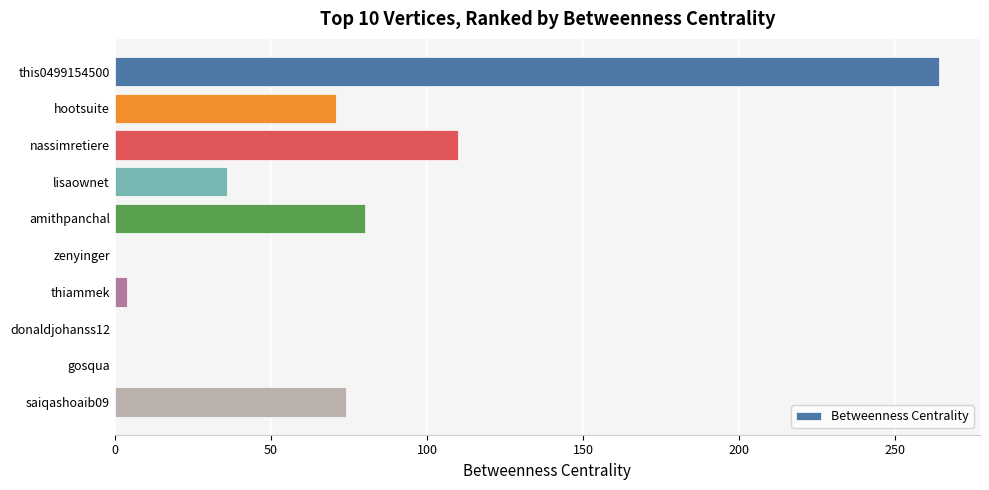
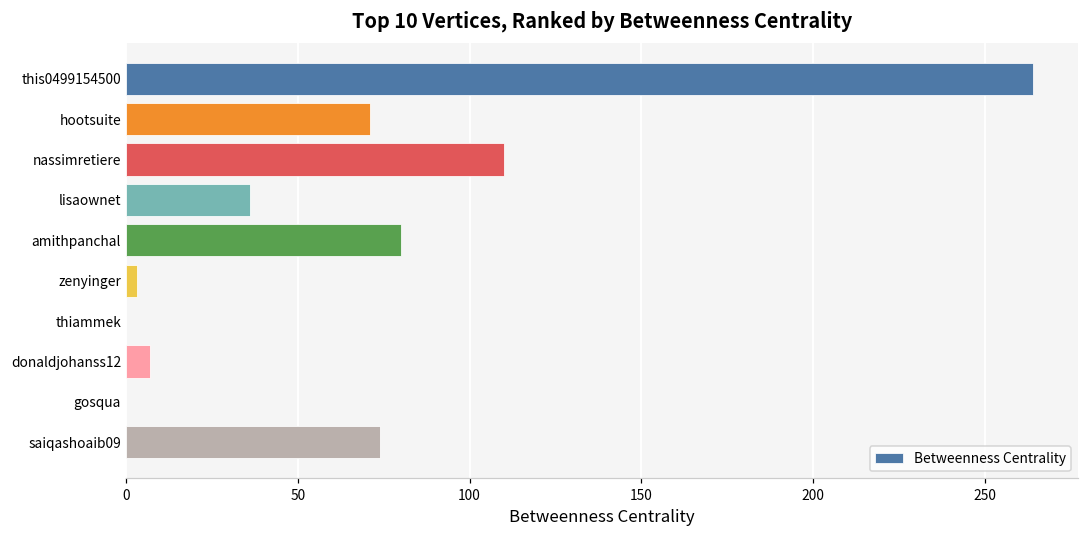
zenyinger: 0 -> 3
thiammek: 4 -> 0
donaldjohanss12: 0 -> 7
